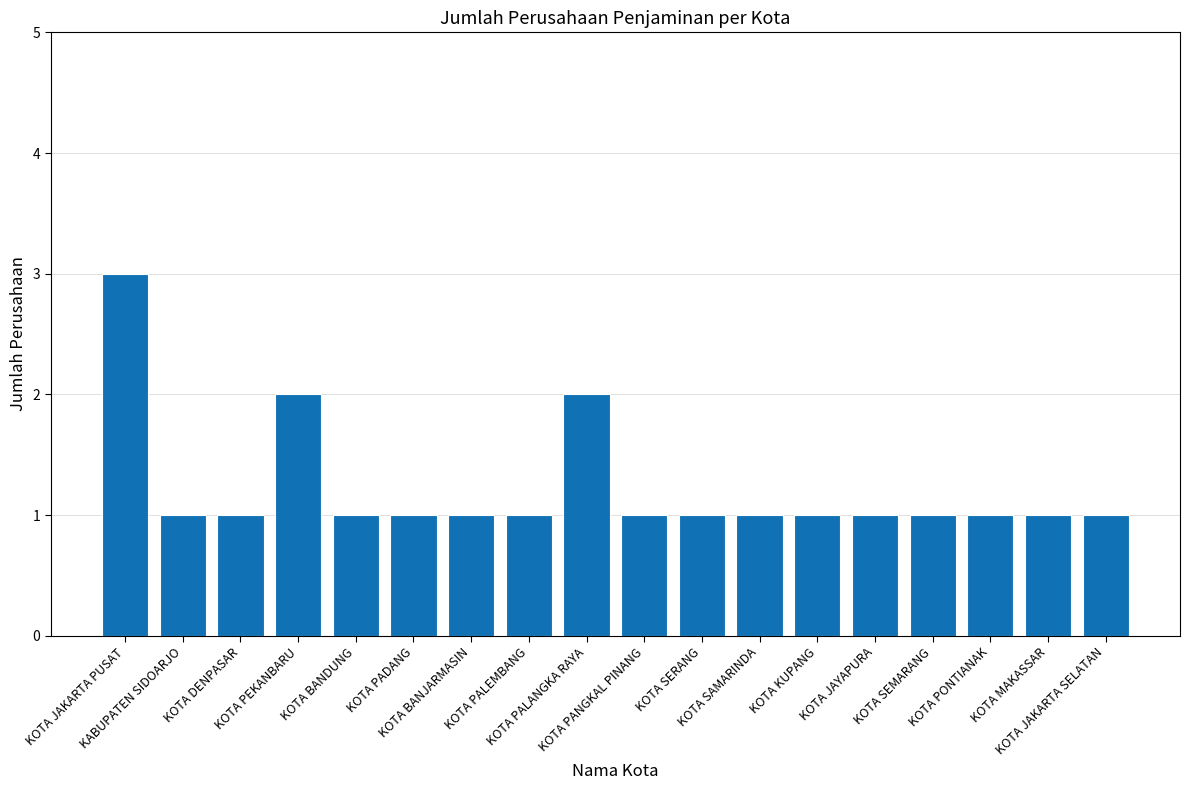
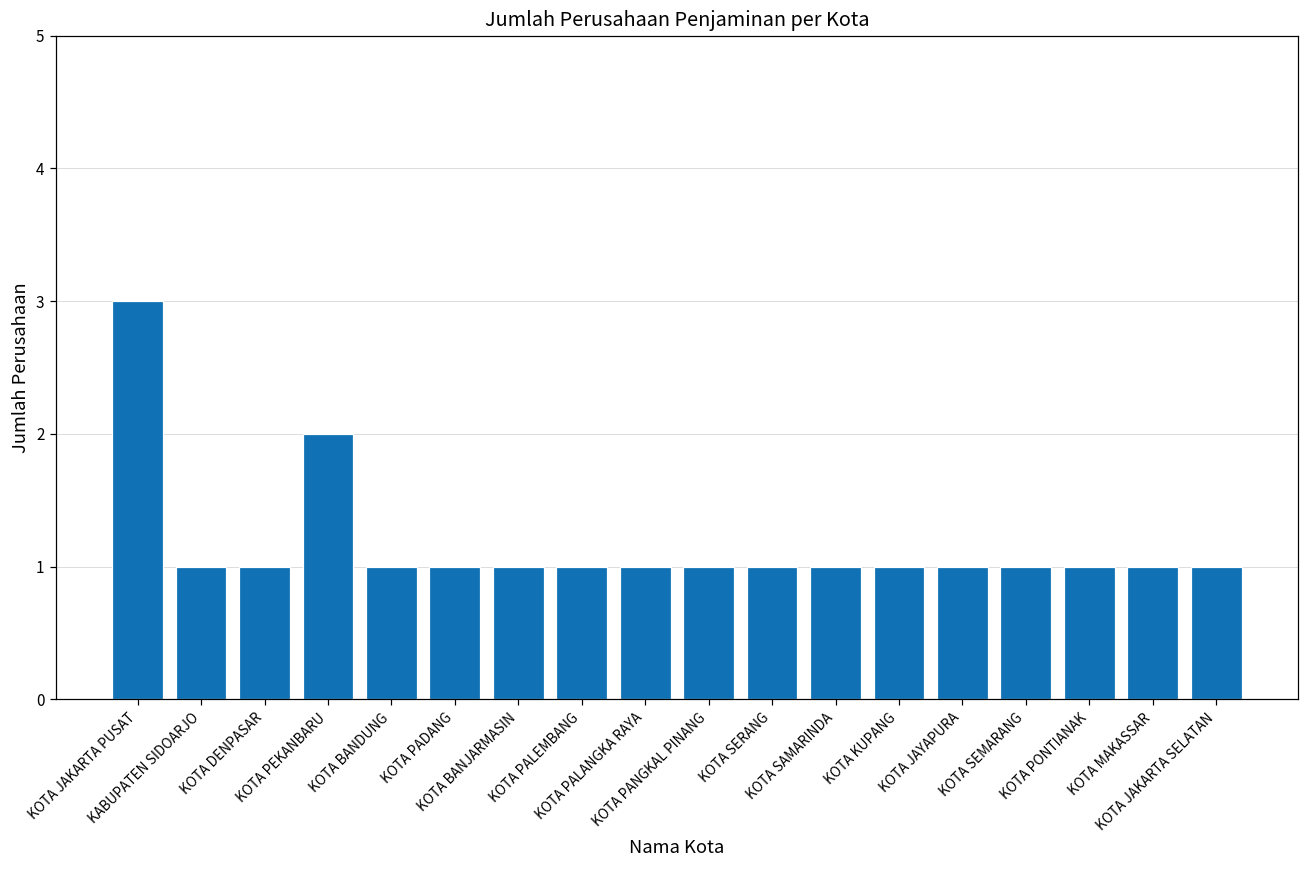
KOTA PALANGKA RAYA: 2 -> 1
